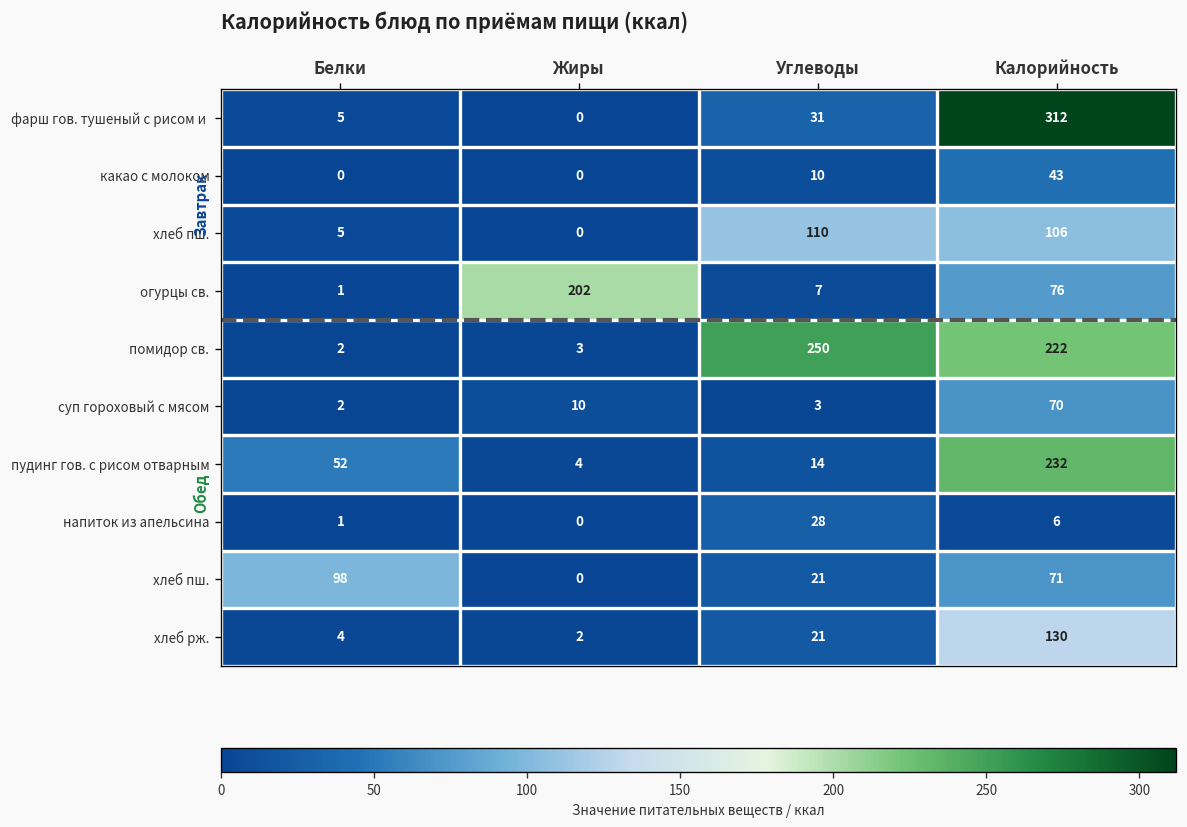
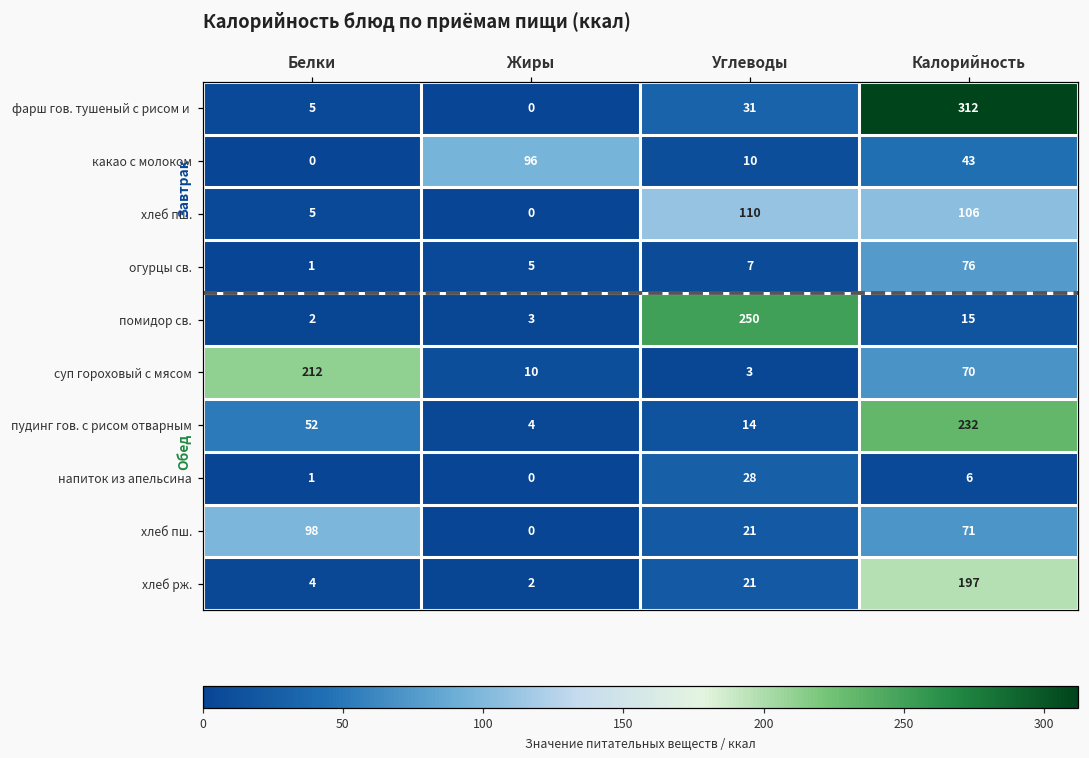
какао с молоком, Жиры: 0 -> 96
огурцы св., Жиры: 202 -> 5
помидор св., Калорийность: 222 -> 15
суп гороховый с мясом, Белки: 2 -> 212
хлеб рж., Калорийность: 130 -> 197
